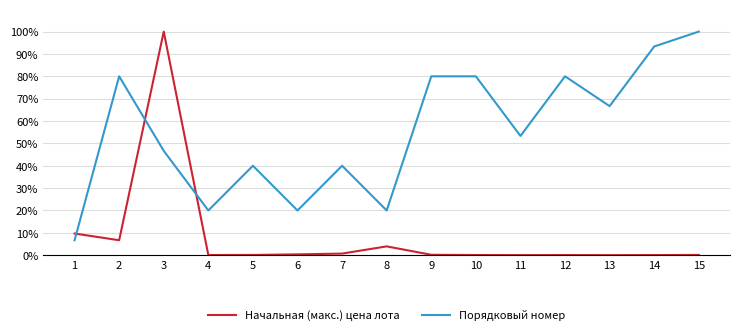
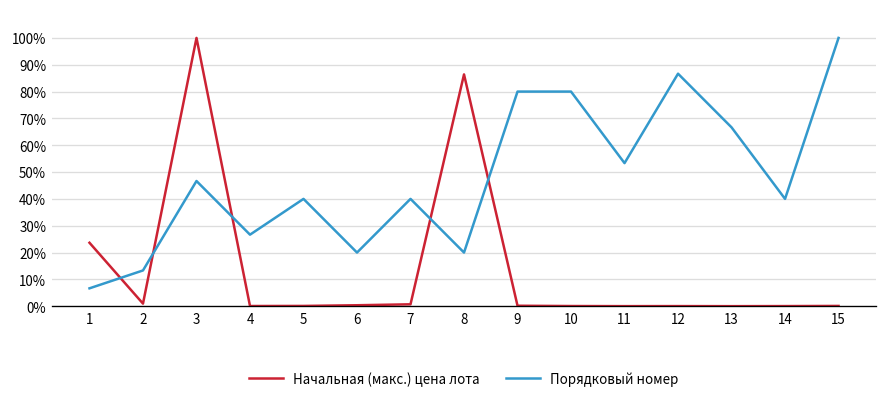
Начальная (макс.) цена лота, 1: 10% -> 24%
Начальная (макс.) цена лота, 2: 7% -> 1%
Порядковый номер, 2: 80% -> 13%
Порядковый номер, 4: 20% -> 27%
Начальная (макс.) цена лота, 8: 4% -> 86%
Порядковый номер, 12: 80% -> 87%
Порядковый номер, 14: 93% -> 40%
